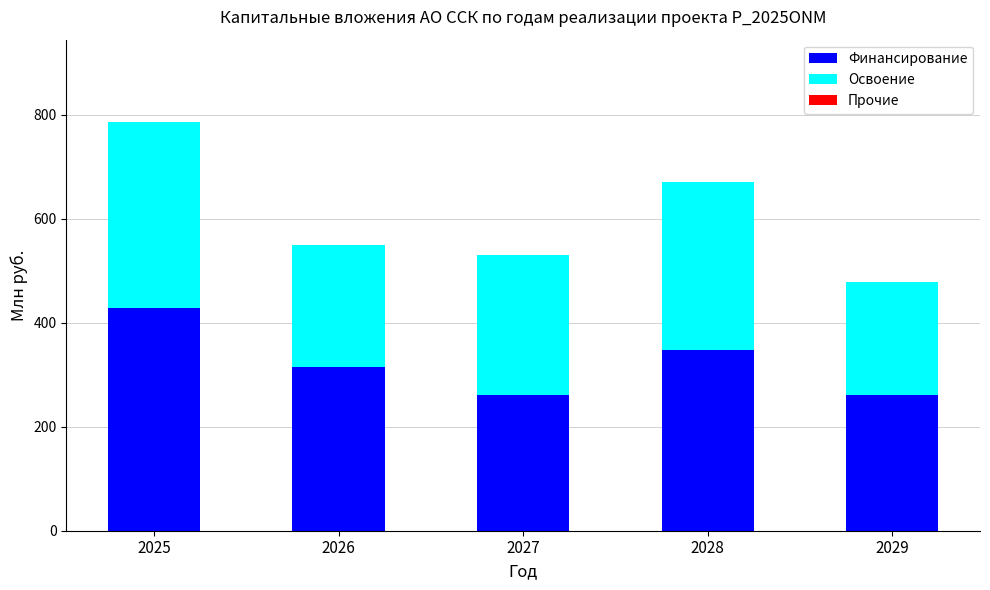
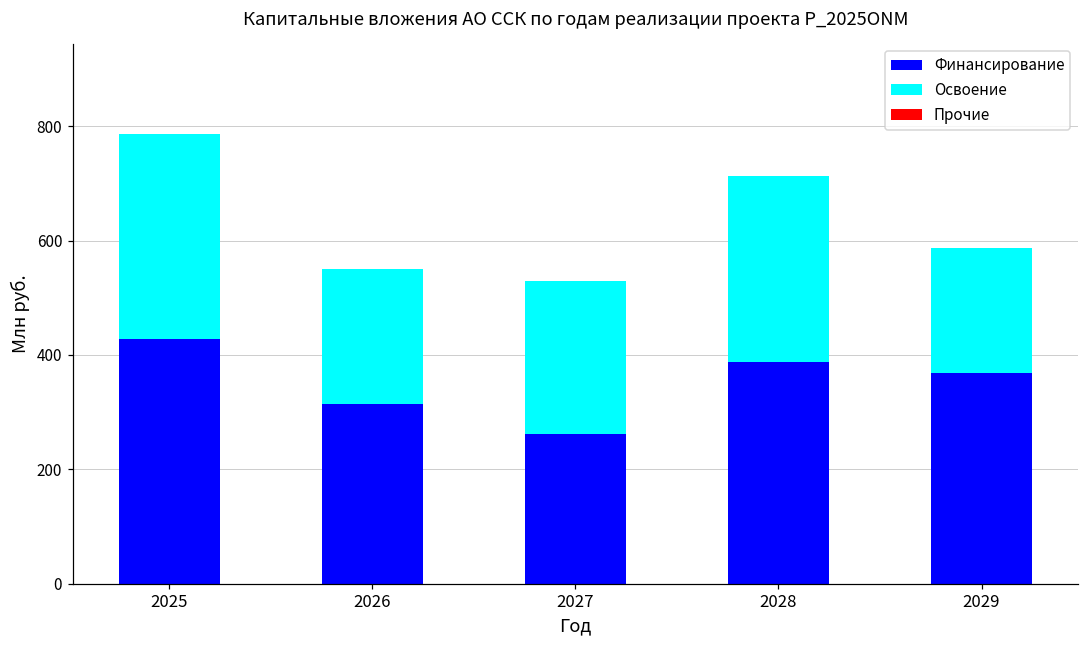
Финансирование, 2028: 350 -> 390
Финансирование, 2029: 260 -> 370
